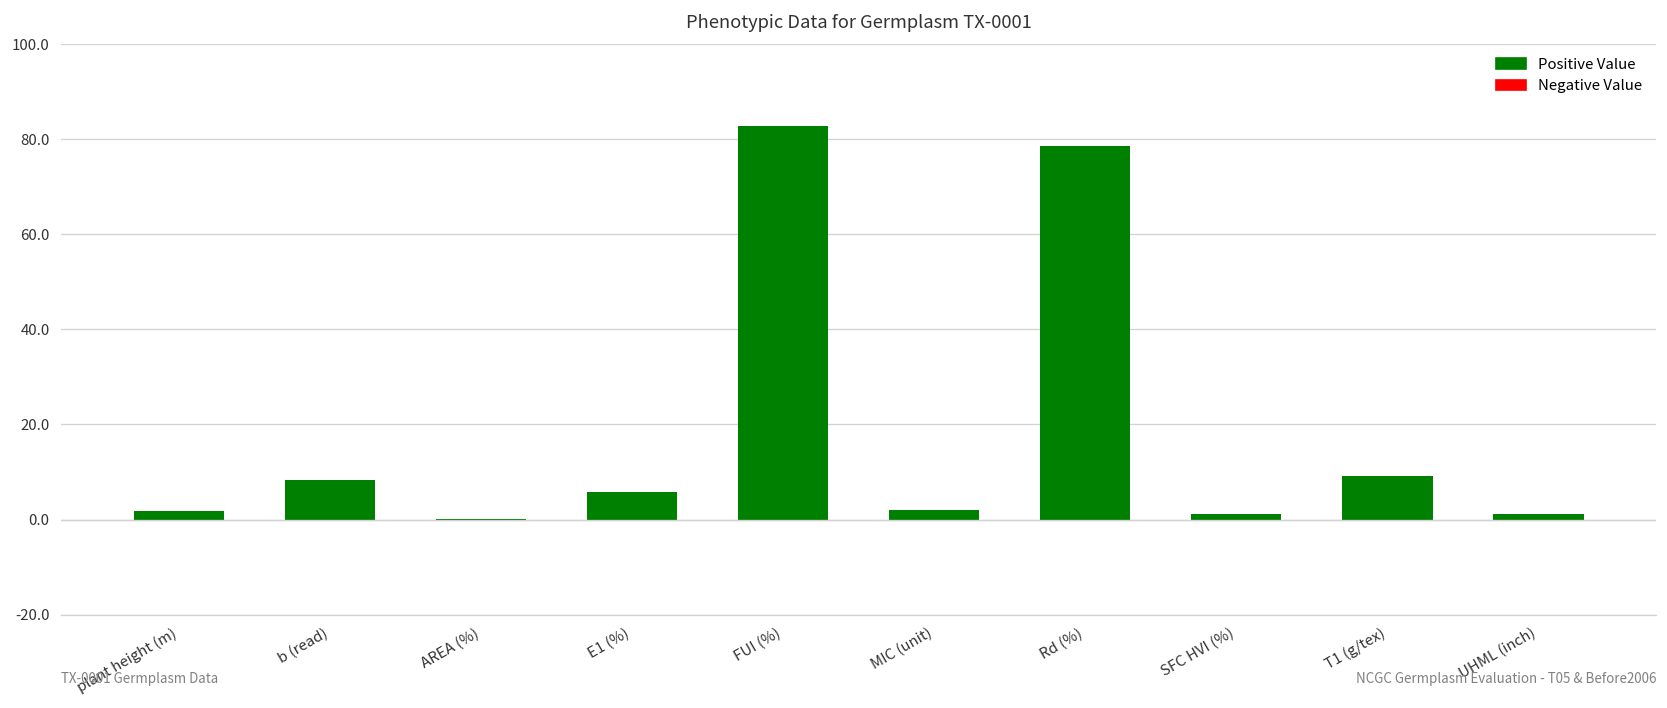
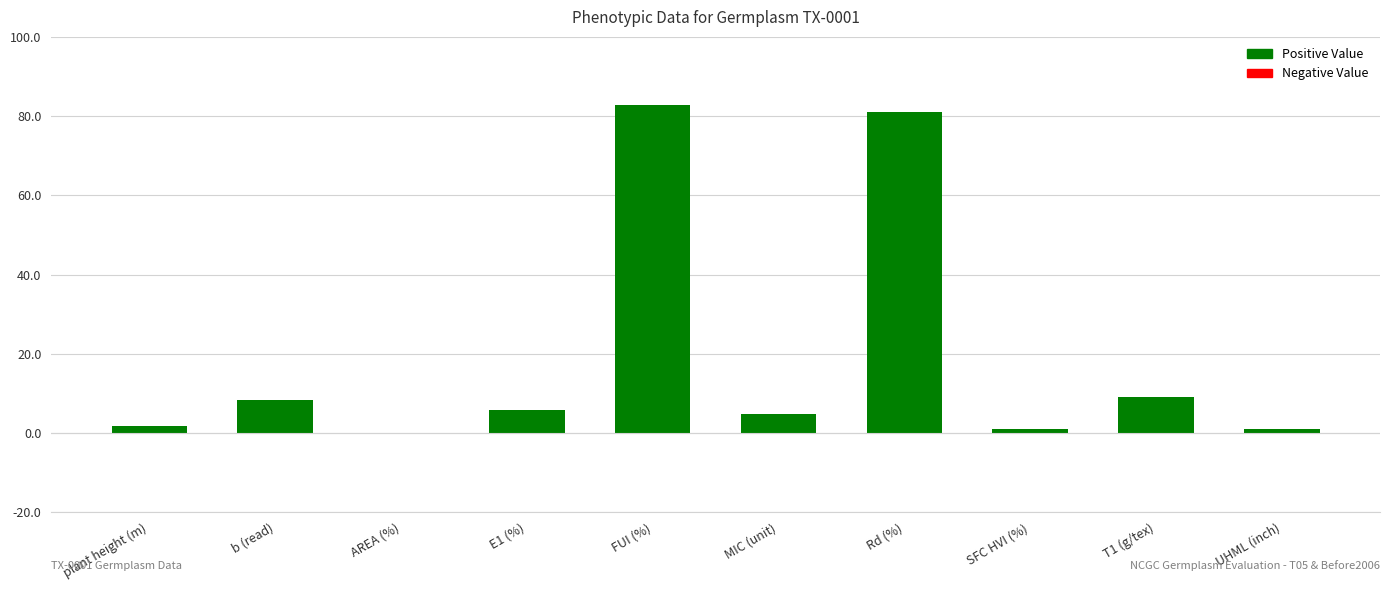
MIC (unit): 2 -> 5
Rd (%): 79 -> 81
